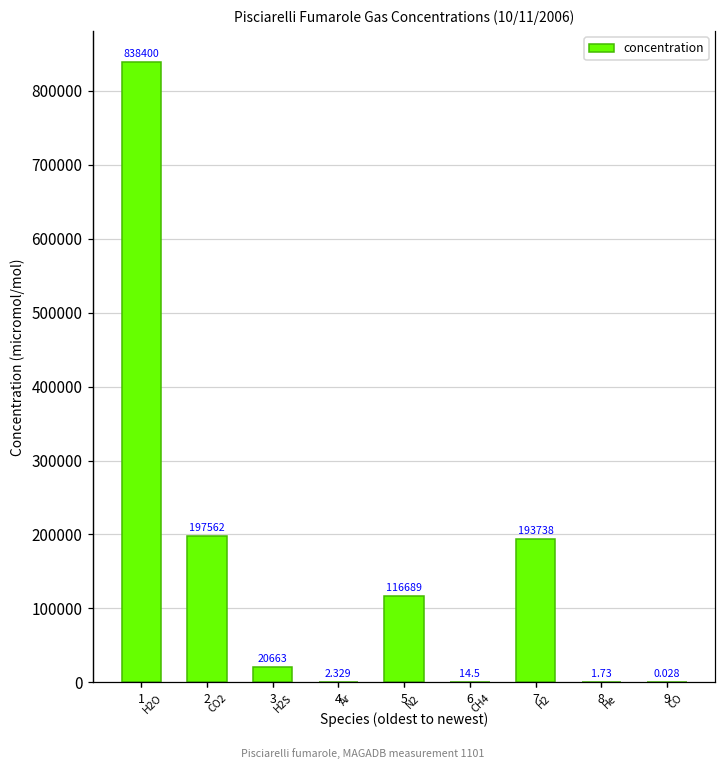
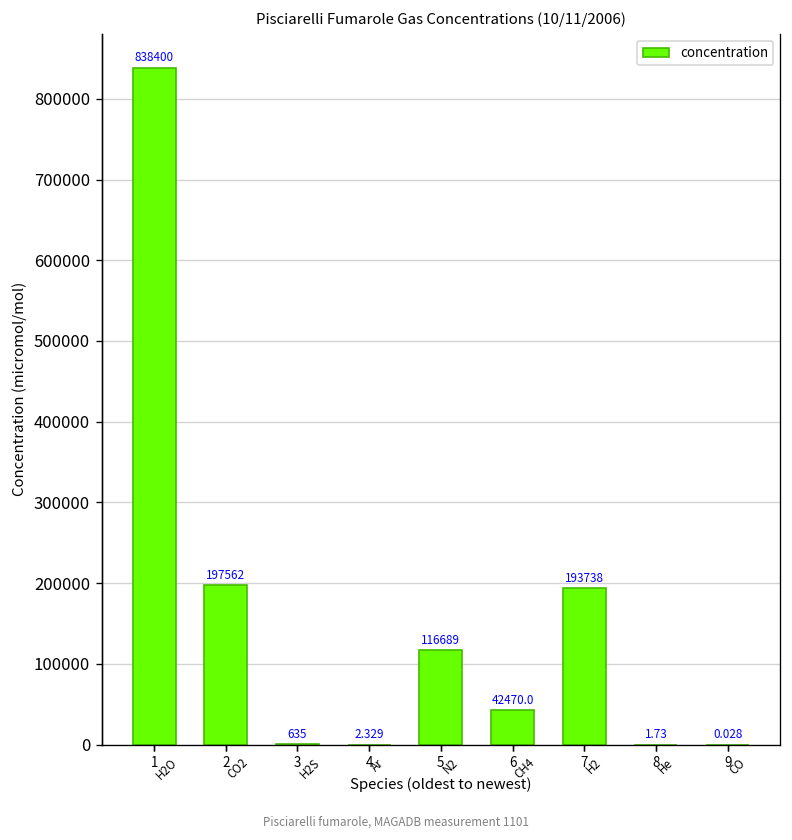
3: 20663 -> 635
6: 14.5 -> 42470.0
